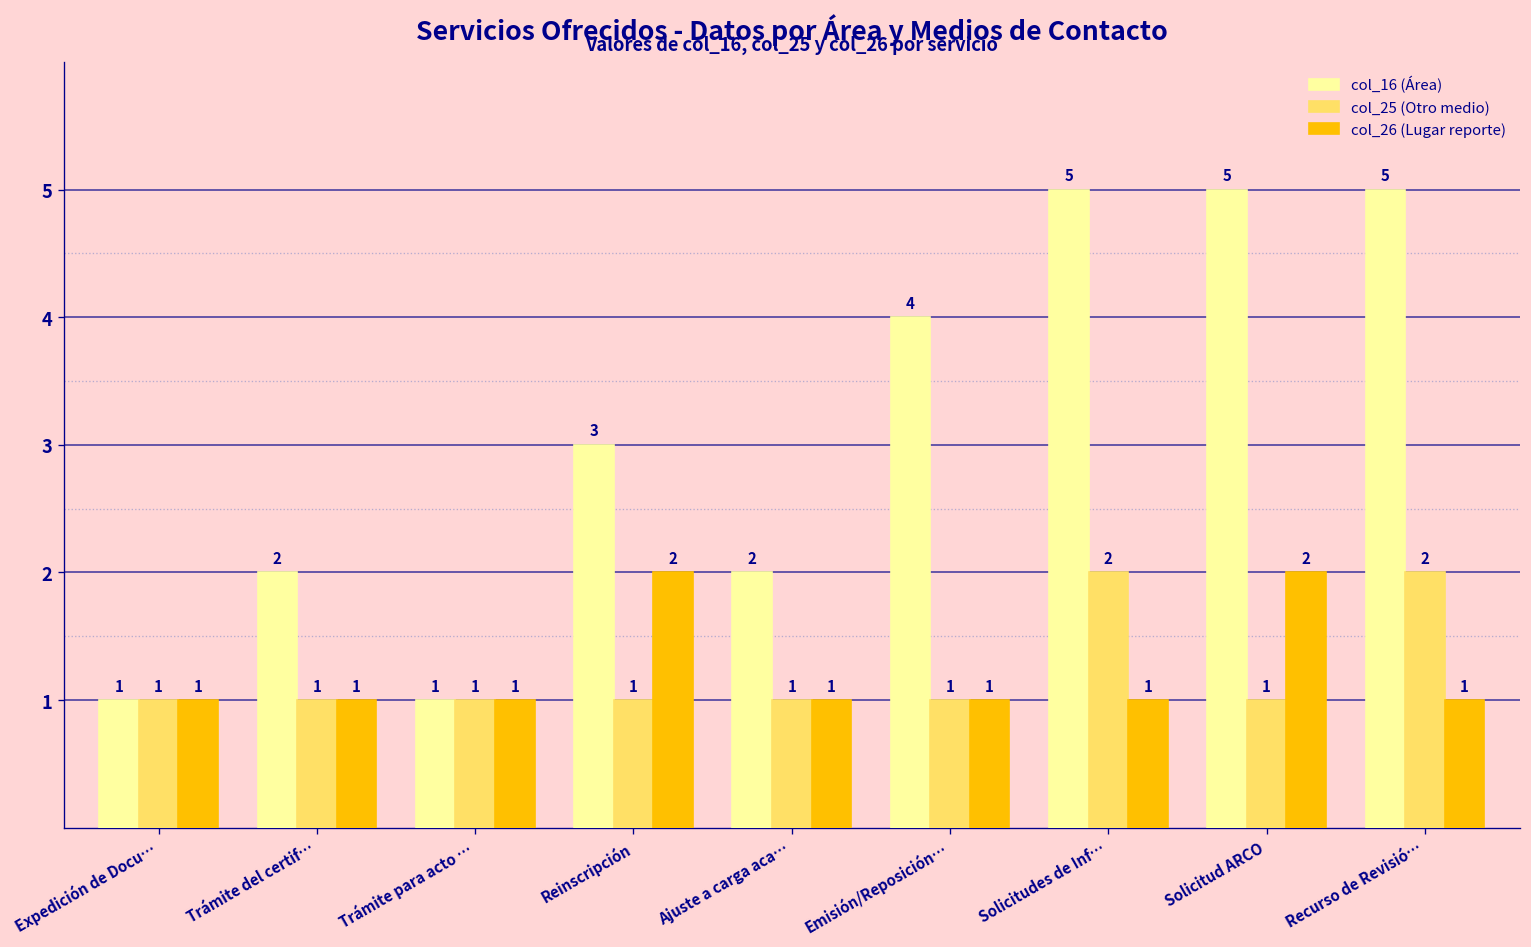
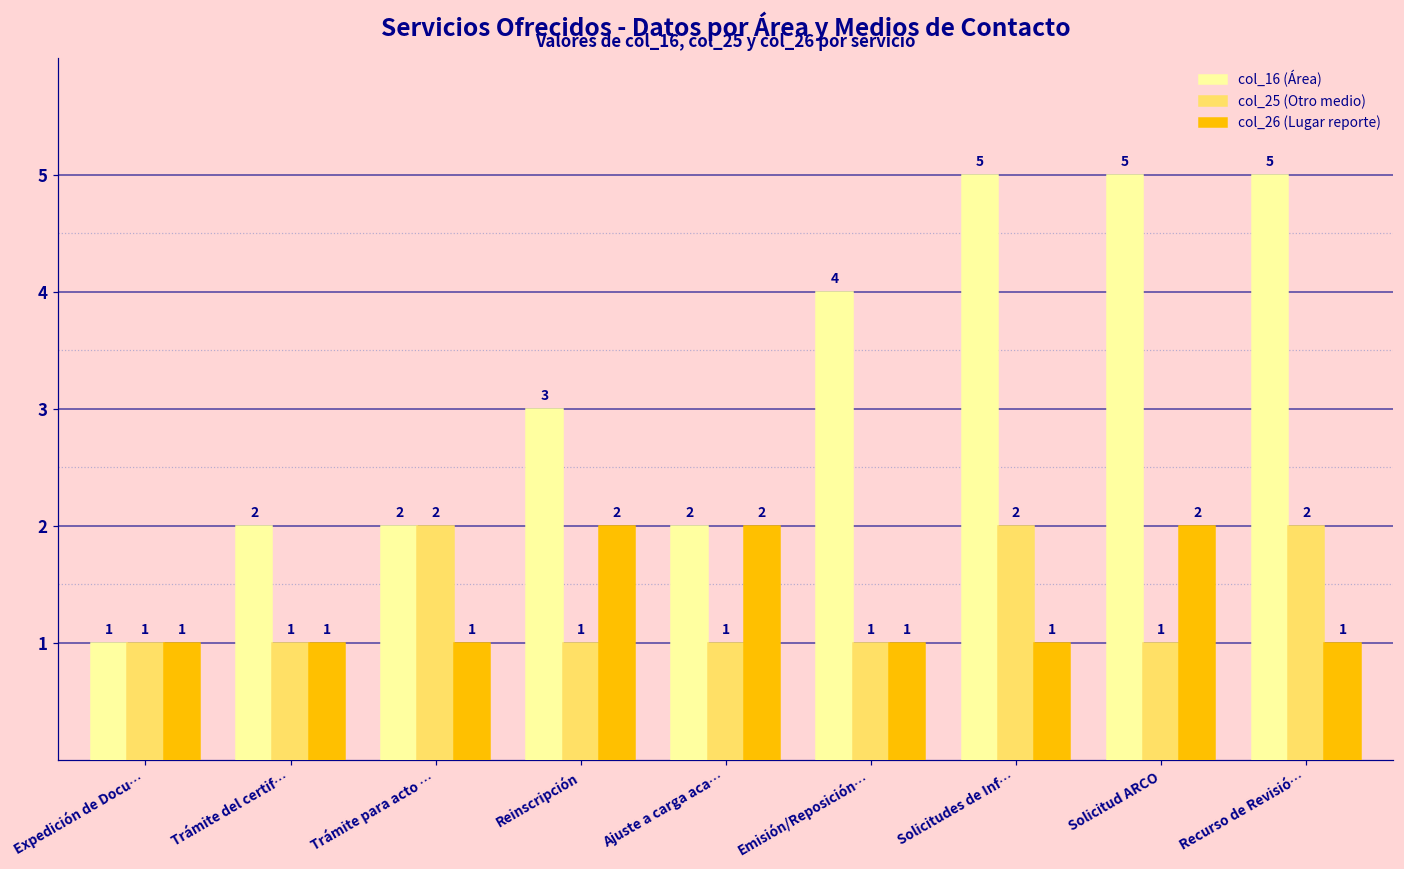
col_16 (Área), Trámite para acto …: 1 -> 2
col_25 (Otro medio), Trámite para acto …: 1 -> 2
col_26 (Lugar reporte), Ajuste a carga aca…: 1 -> 2
